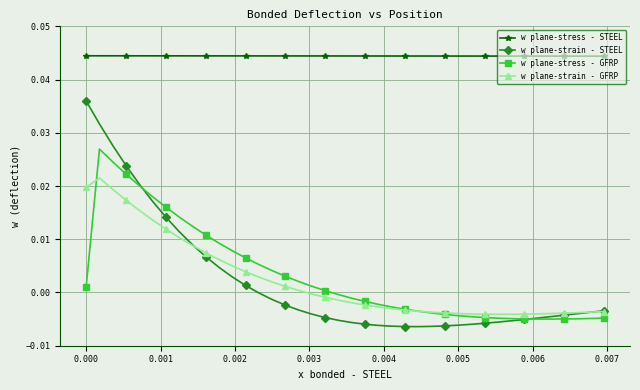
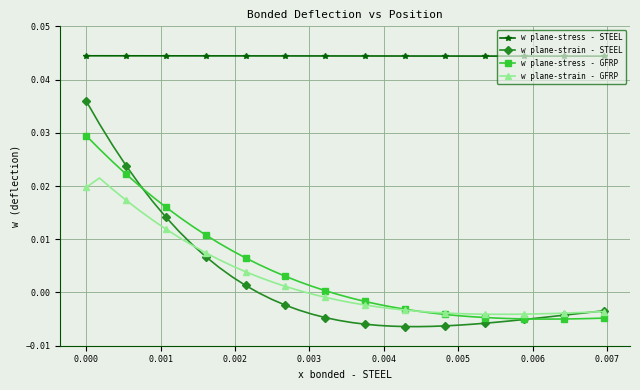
w plane-stress - GFRP, 0.000: 0.001 -> 0.029
